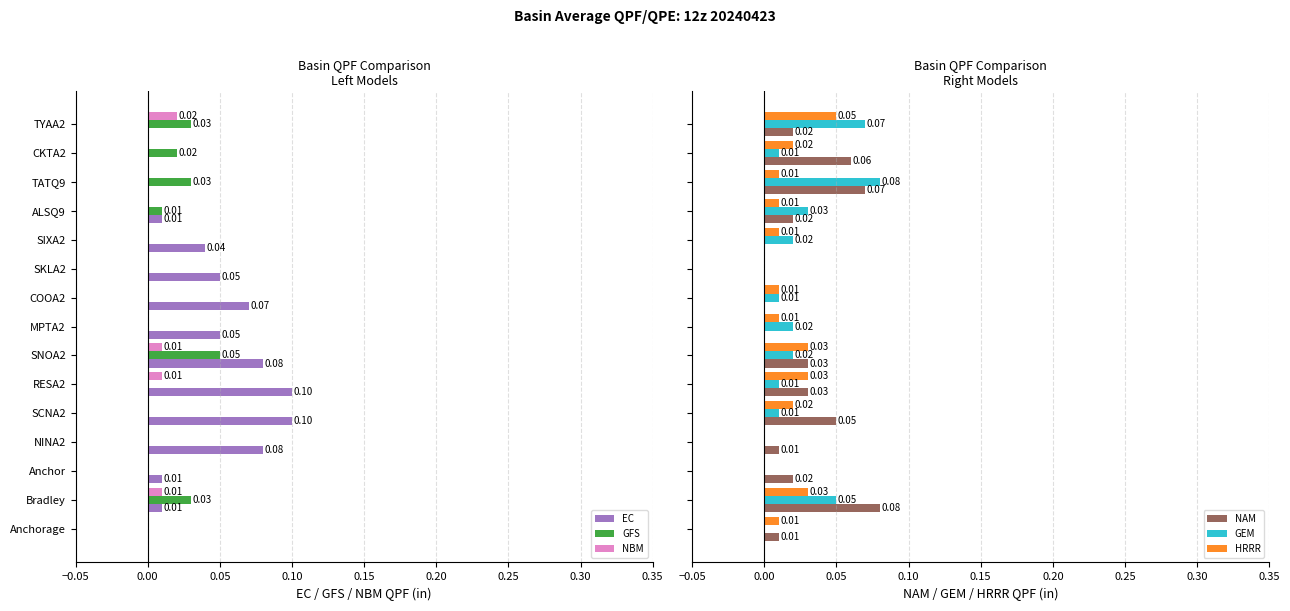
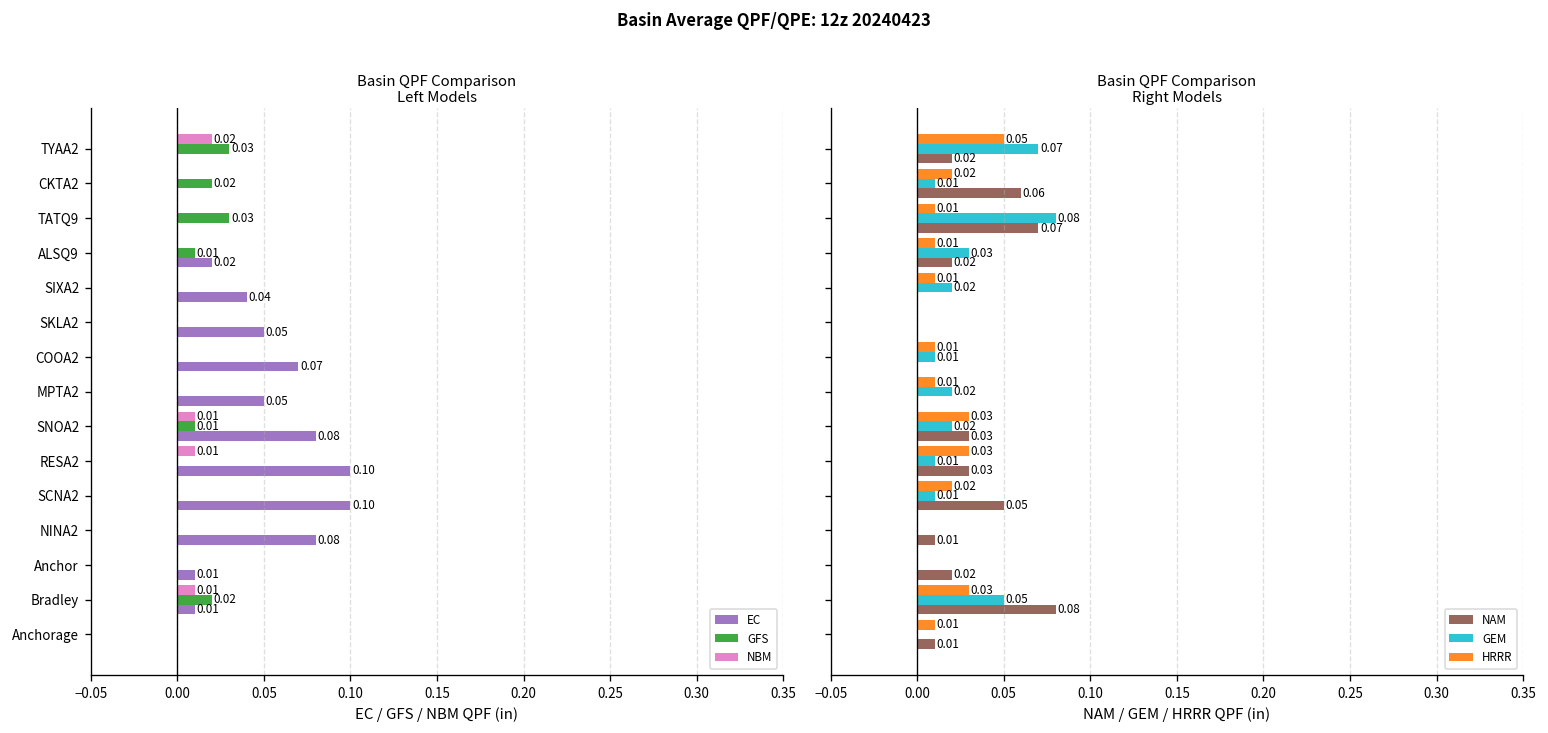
Basin QPF Comparison Left Models, EC, ALSQ9: 0.01 -> 0.02
Basin QPF Comparison Left Models, GFS, SNOA2: 0.05 -> 0.01
Basin QPF Comparison Left Models, GFS, Bradley: 0.03 -> 0.02
